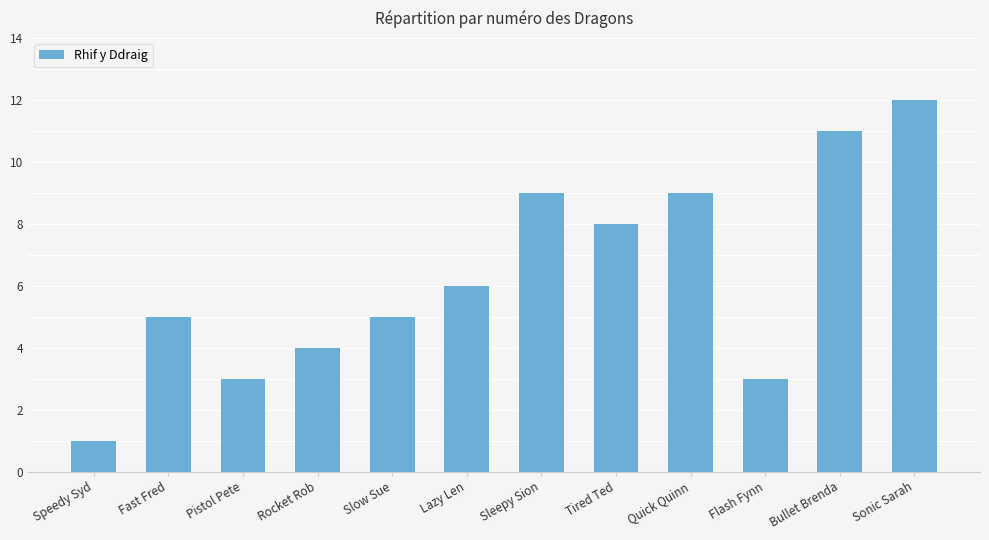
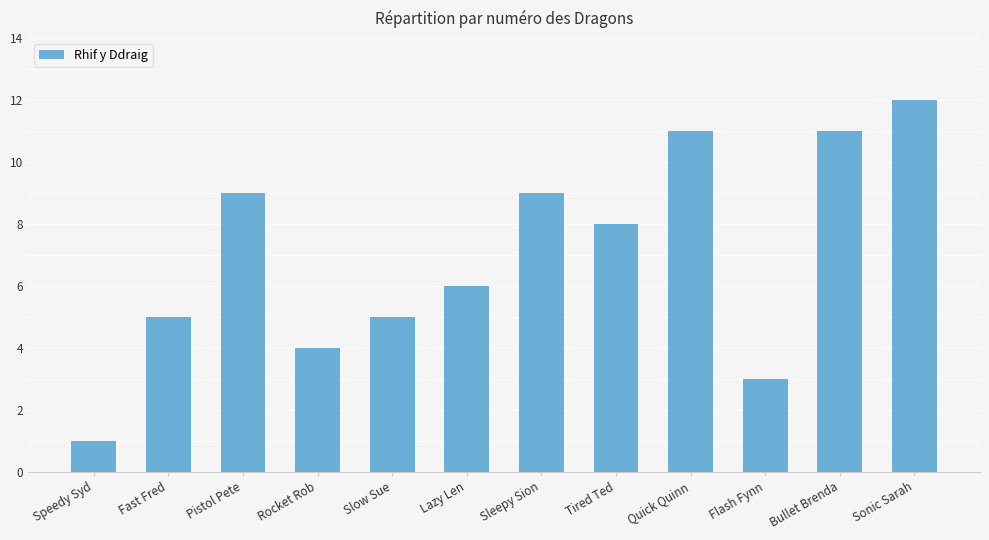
Pistol Pete: 3 -> 9
Quick Quinn: 9 -> 11
